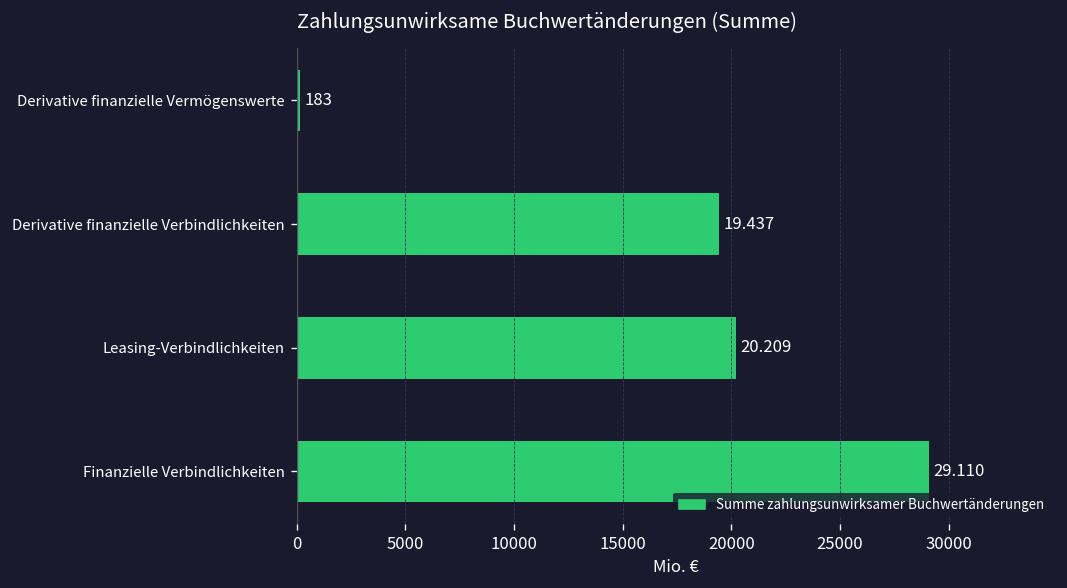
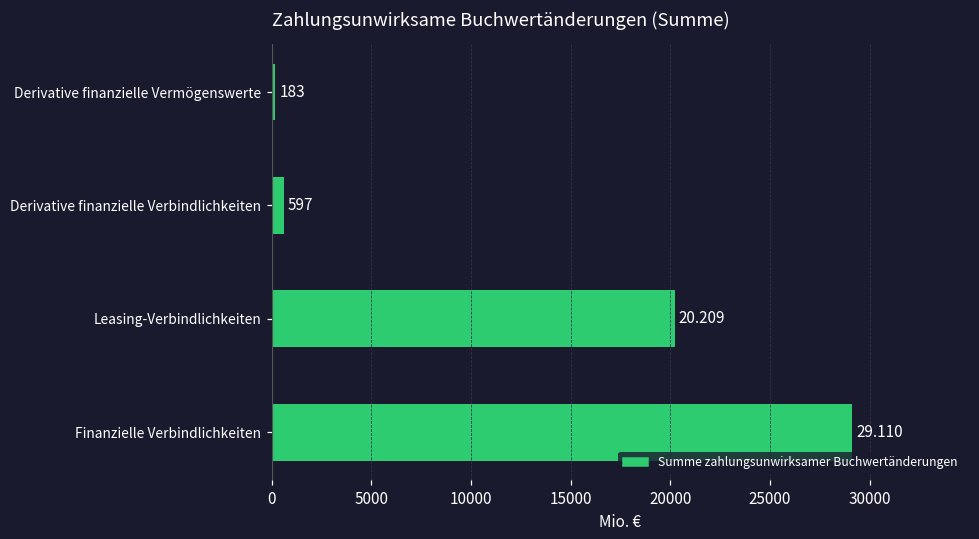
Derivative finanzielle Verbindlichkeiten: 19.437 -> 597
